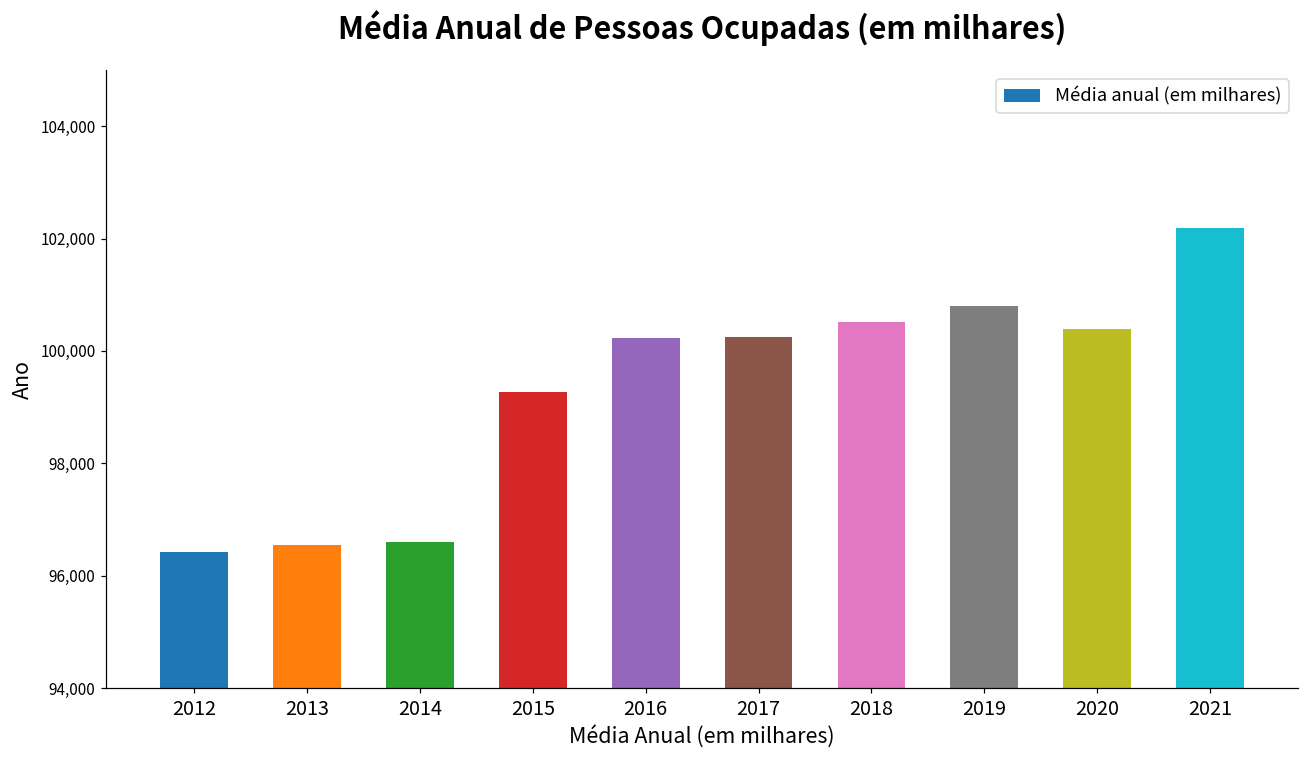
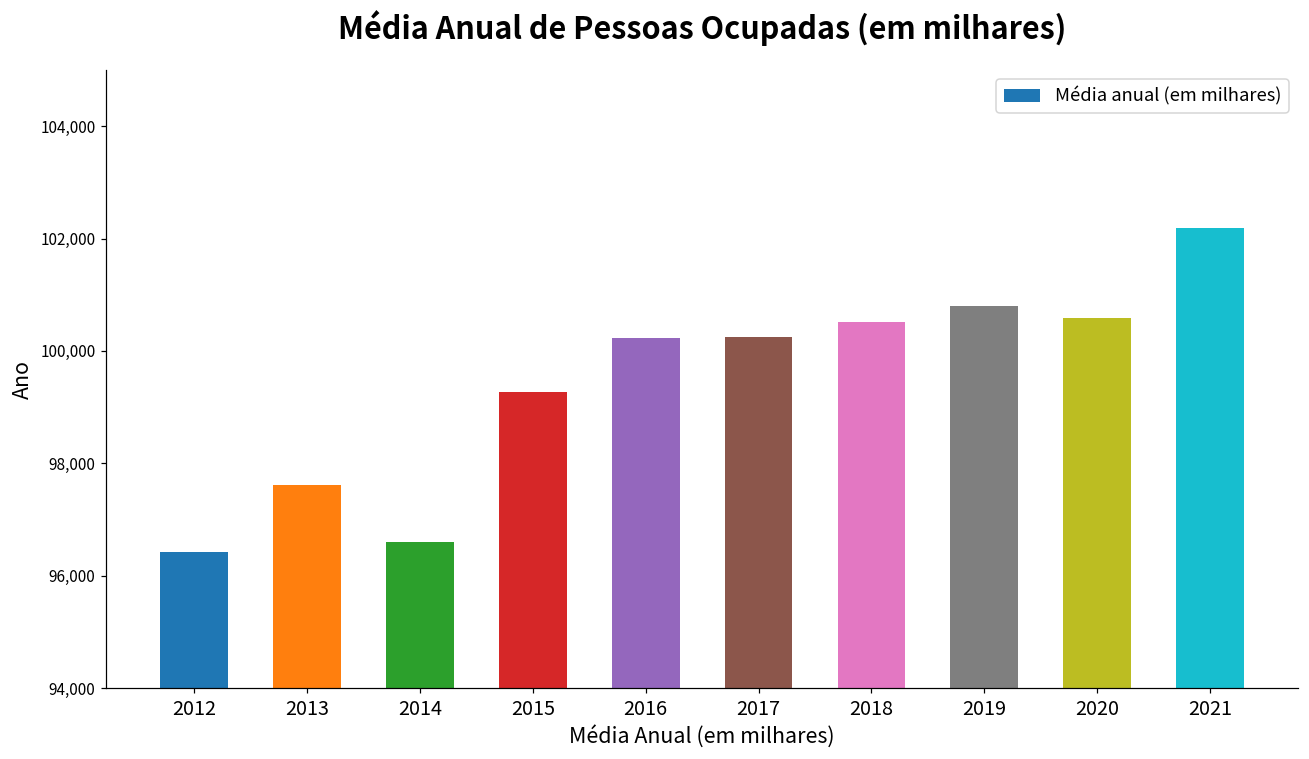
2013: 96,600 -> 97,600
2020: 100,400 -> 100,600
